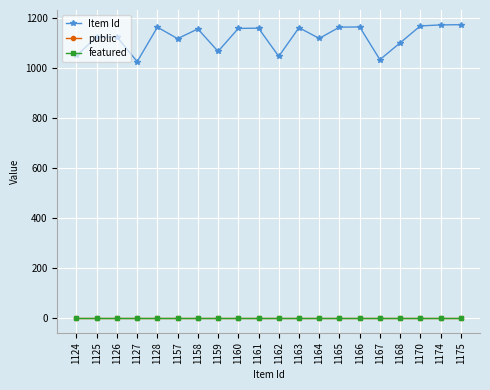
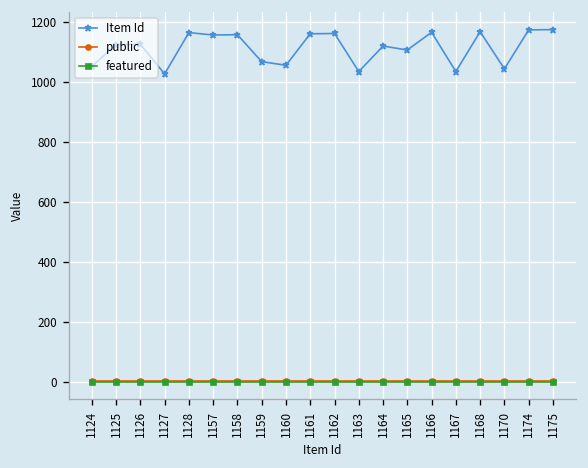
Item Id, 1157: 1120 -> 1160
Item Id, 1160: 1160 -> 1060
Item Id, 1162: 1050 -> 1160
Item Id, 1163: 1160 -> 1040
Item Id, 1165: 1170 -> 1110
Item Id, 1168: 1100 -> 1170
Item Id, 1170: 1170 -> 1040
